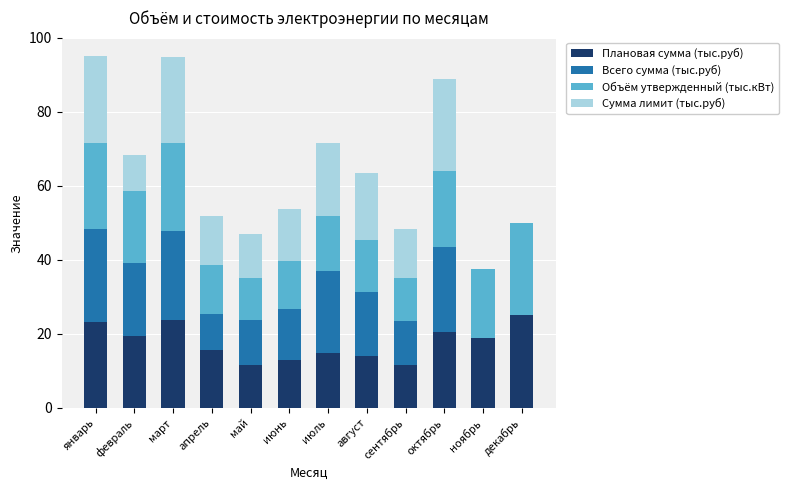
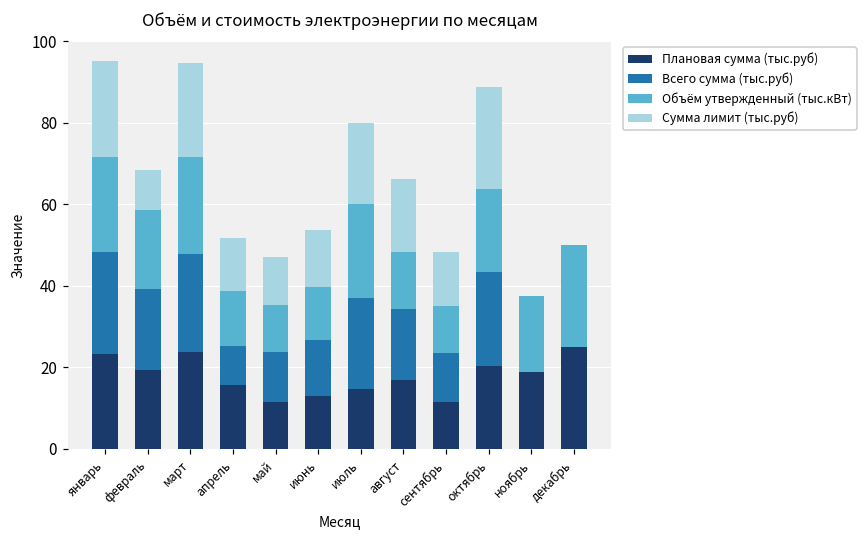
Объём утвержденный (тыс.кВт), июль: 15 -> 23
Плановая сумма (тыс.руб), август: 14 -> 17
